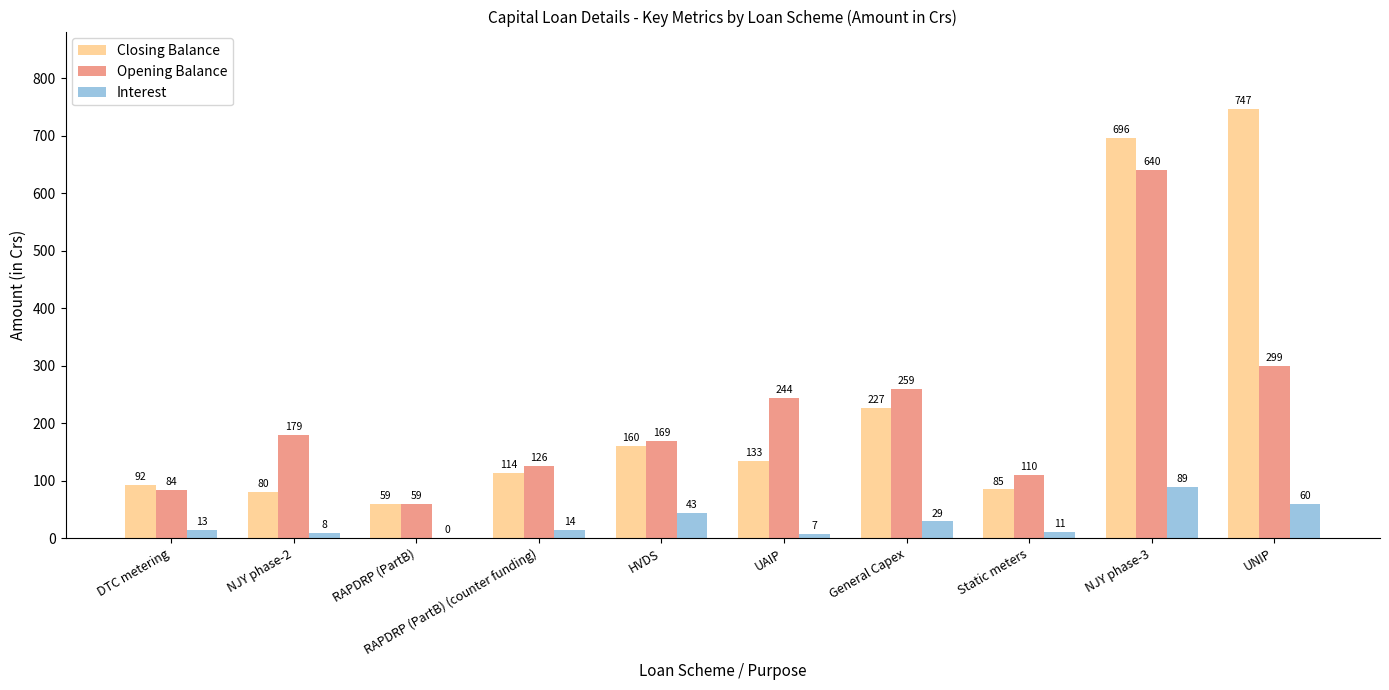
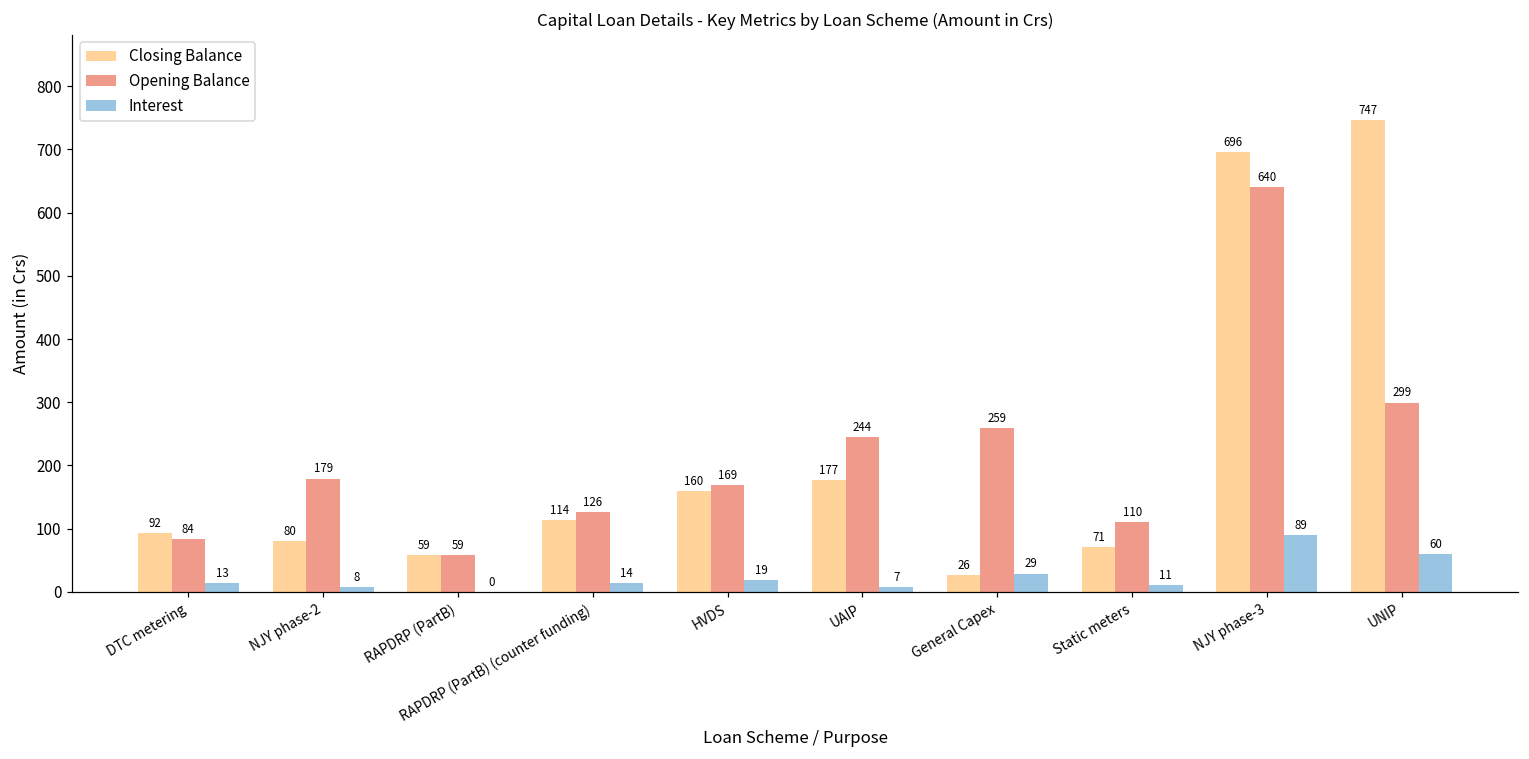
Interest, HVDS: 43 -> 19
Closing Balance, UAIP: 133 -> 177
Closing Balance, General Capex: 227 -> 26
Closing Balance, Static meters: 85 -> 71
